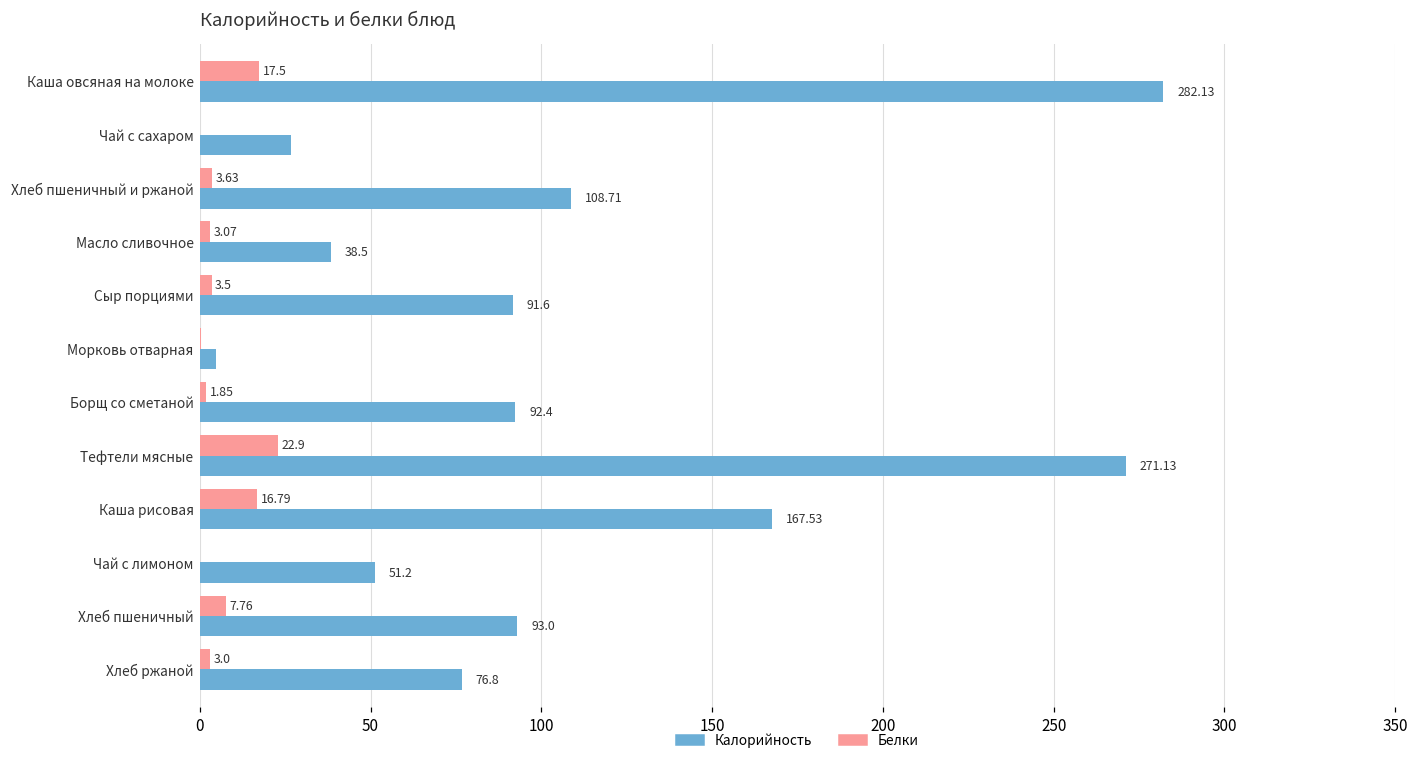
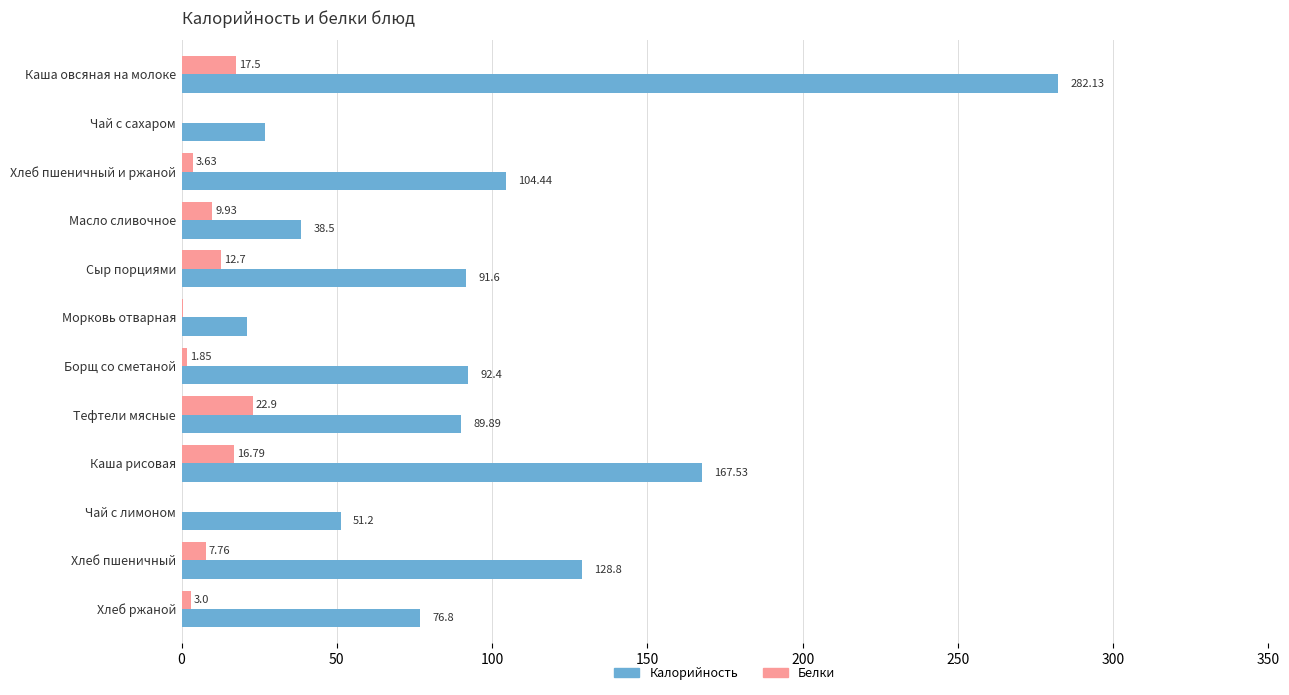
Калорийность, Хлеб пшеничный и ржаной: 108.71 -> 104.44
Белки, Масло сливочное: 3.07 -> 9.93
Белки, Сыр порциями: 3.5 -> 12.7
Калорийность, Морковь отварная: 5 -> 21
Калорийность, Тефтели мясные: 271.13 -> 89.89
Калорийность, Хлеб пшеничный: 93.0 -> 128.8
